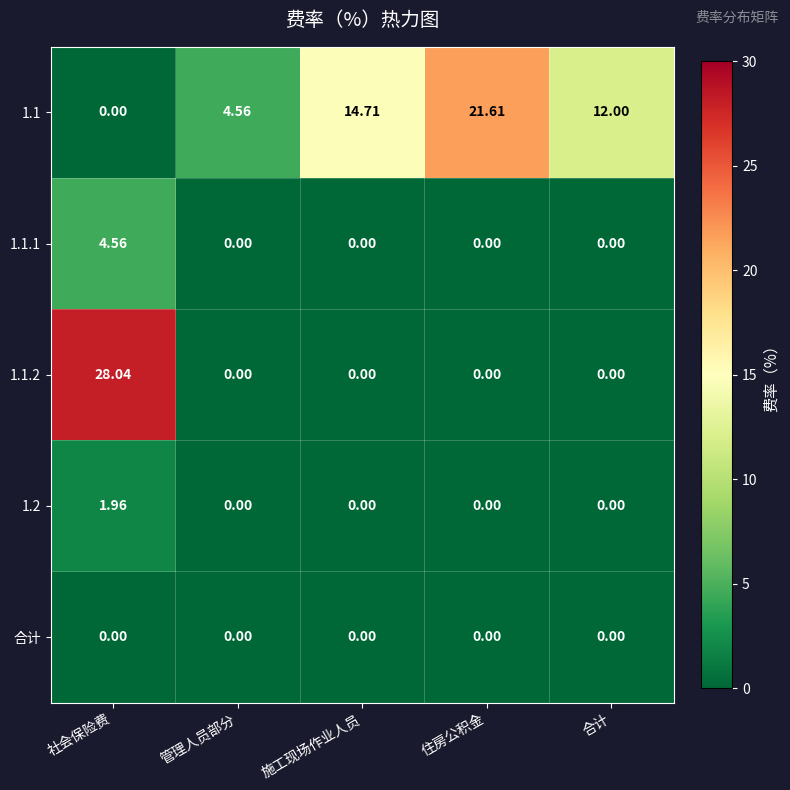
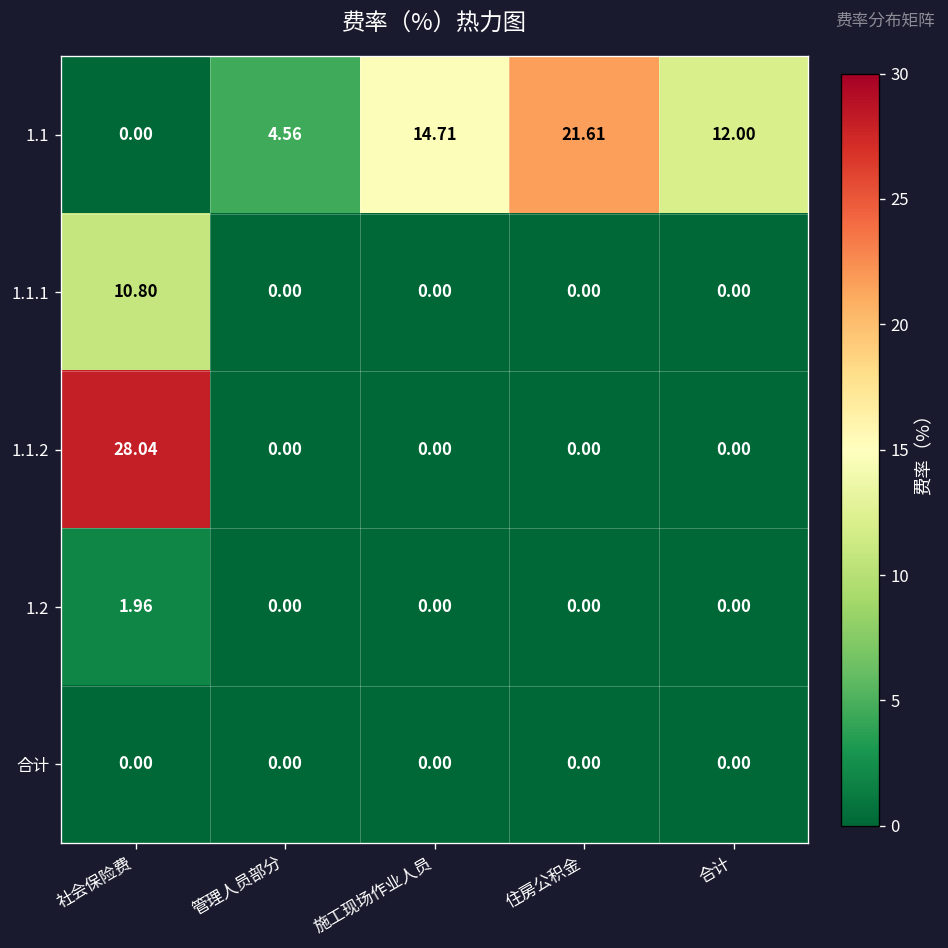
1.1.1, 社会保险费: 4.56 -> 10.80
